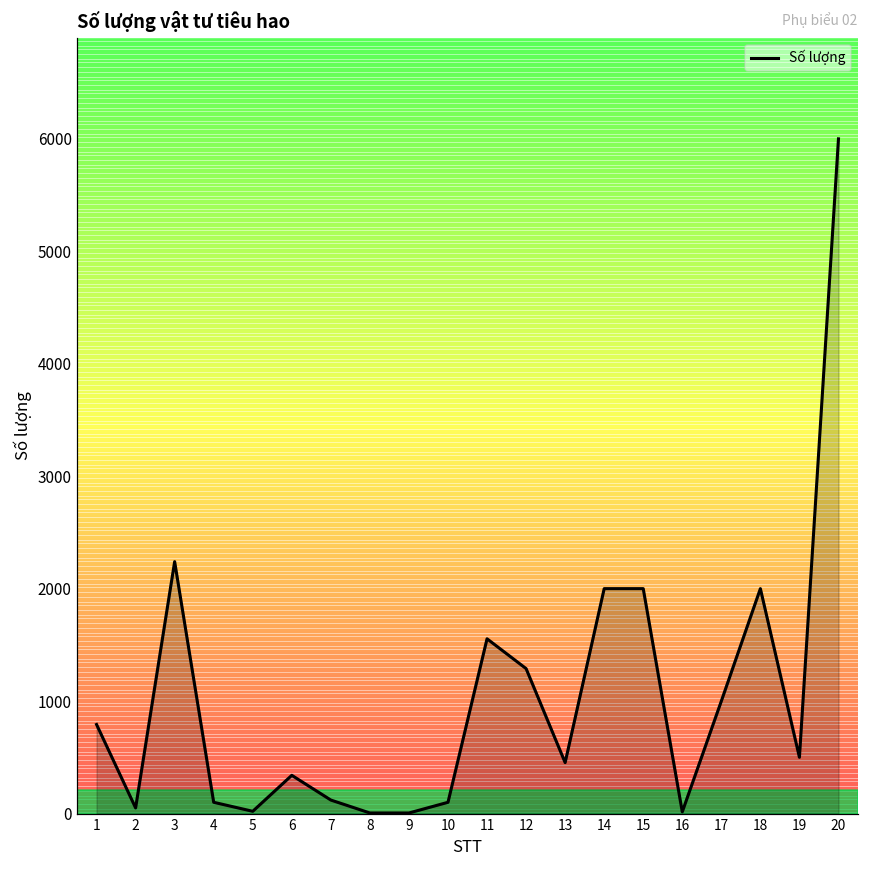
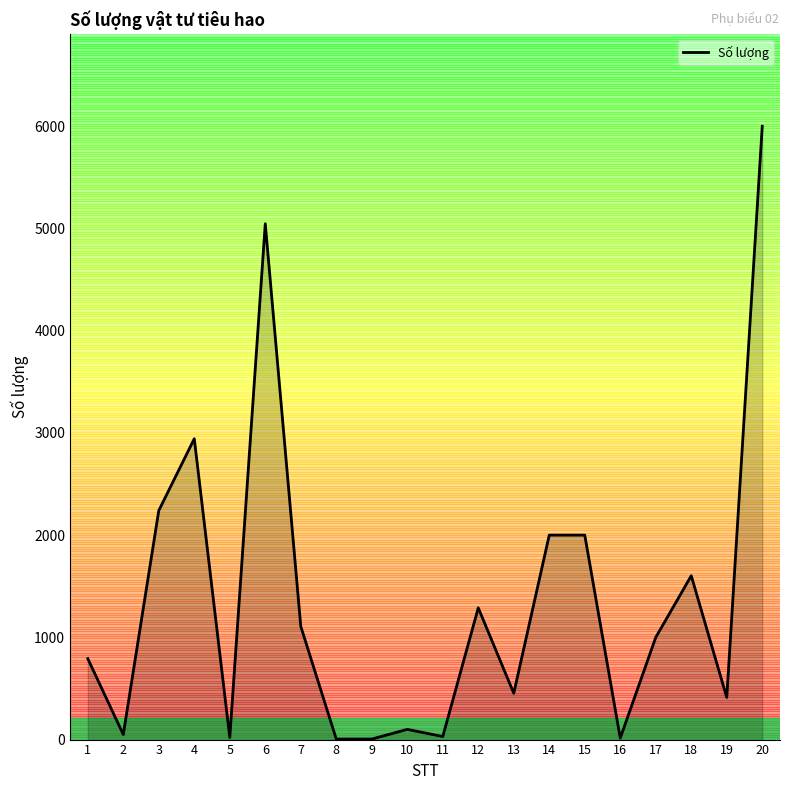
4: 100 -> 2940
6: 340 -> 5050
7: 120 -> 1110
11: 1550 -> 30
18: 2000 -> 1600
19: 500 -> 410
